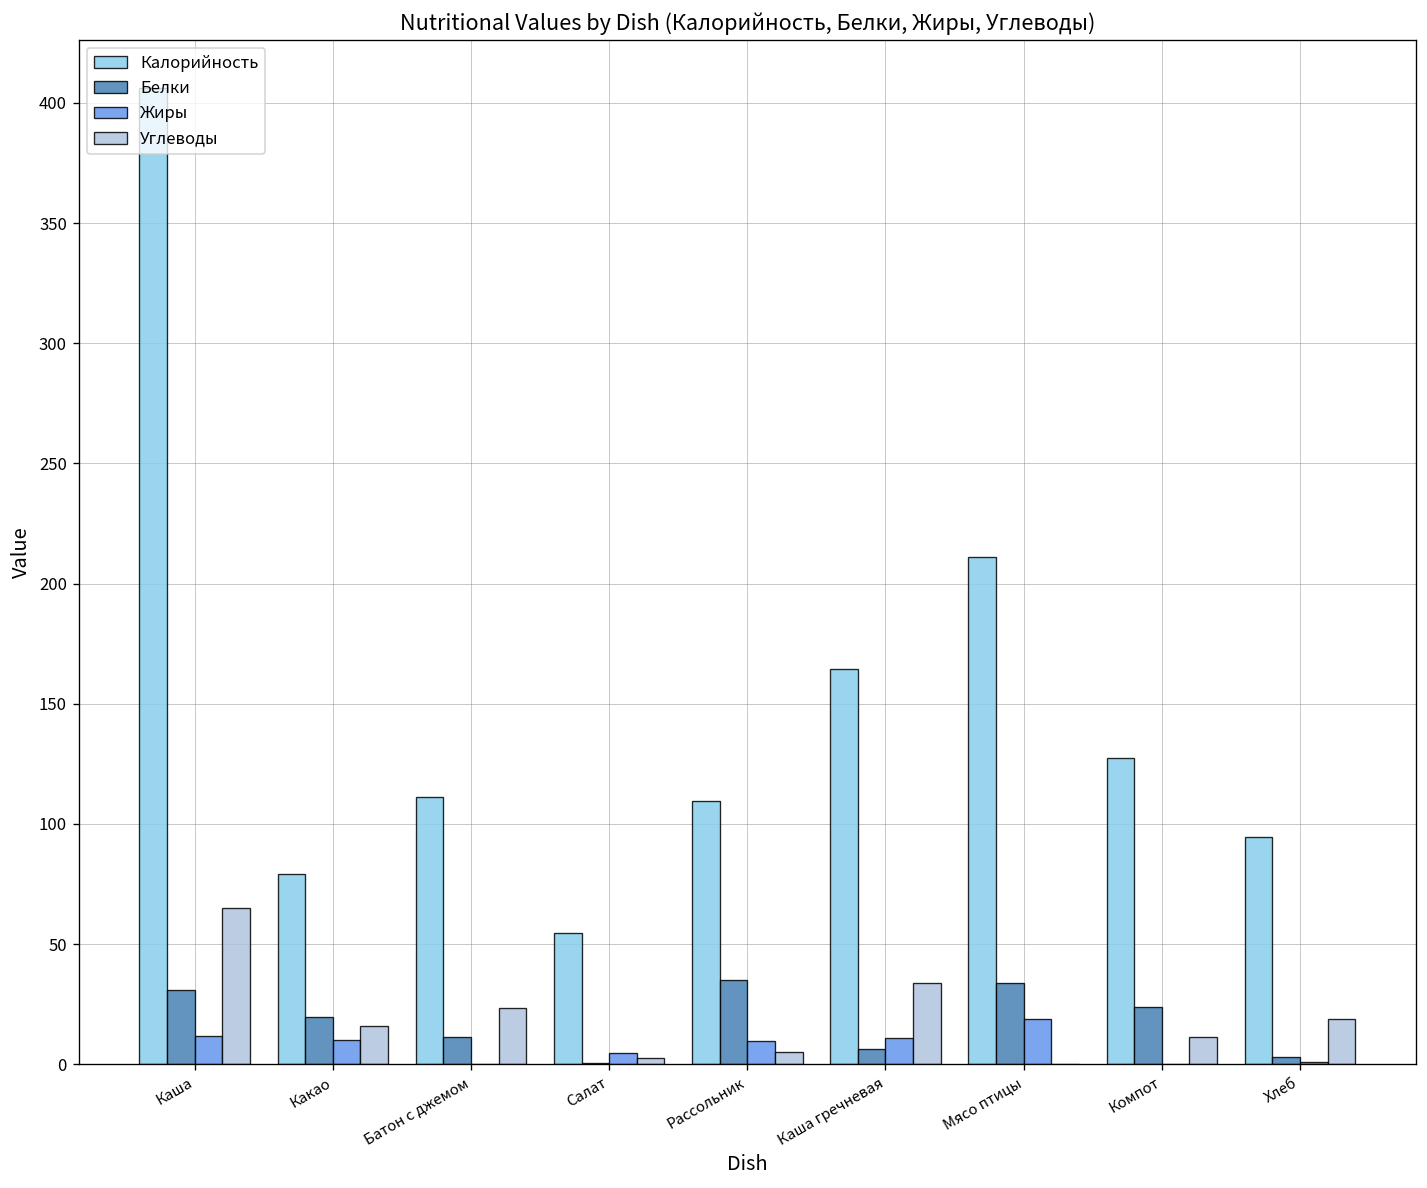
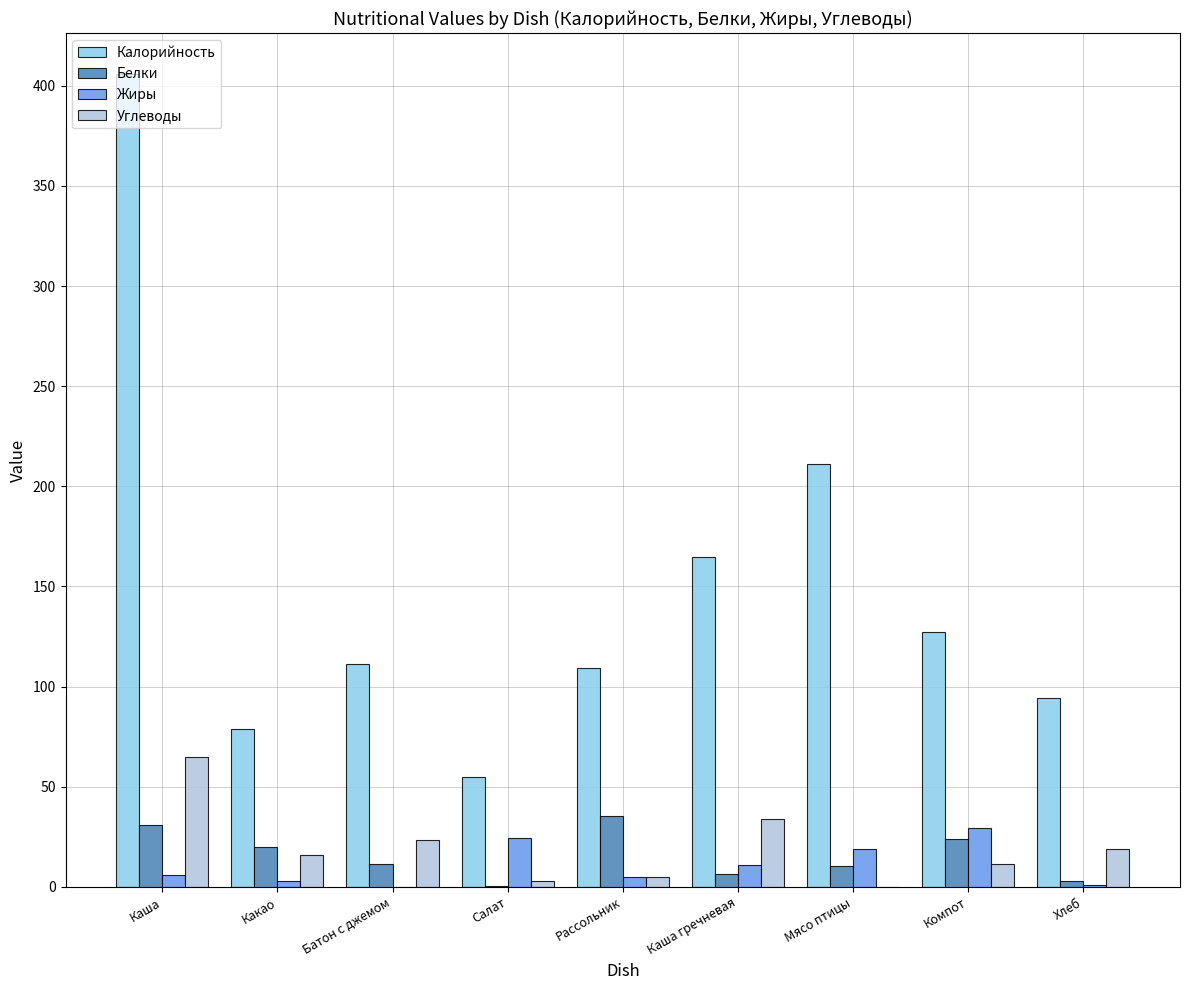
Жиры, Каша: 12 -> 6
Жиры, Какао: 10 -> 3
Жиры, Салат: 5 -> 24
Жиры, Рассольник: 10 -> 5
Белки, Мясо птицы: 34 -> 10
Жиры, Компот: 0 -> 29
